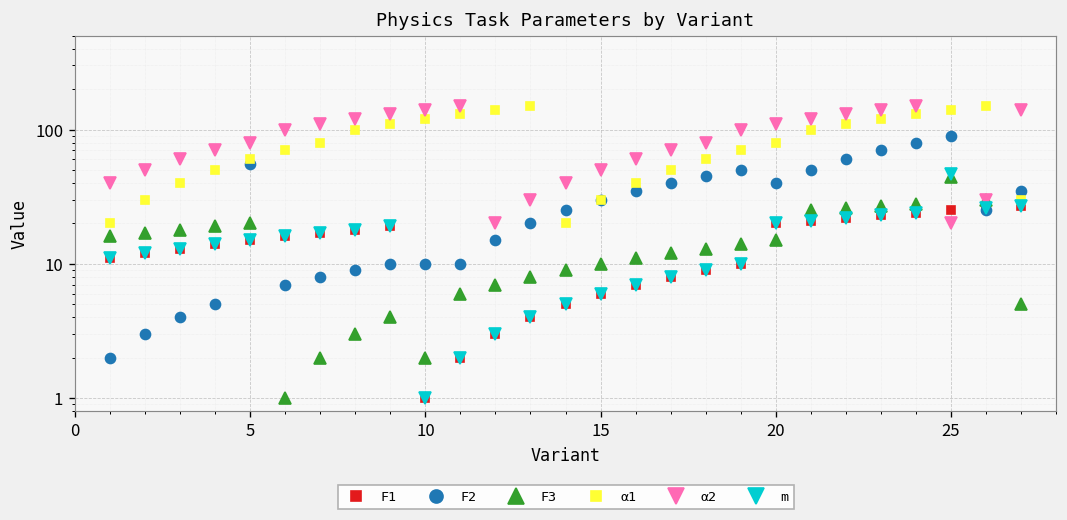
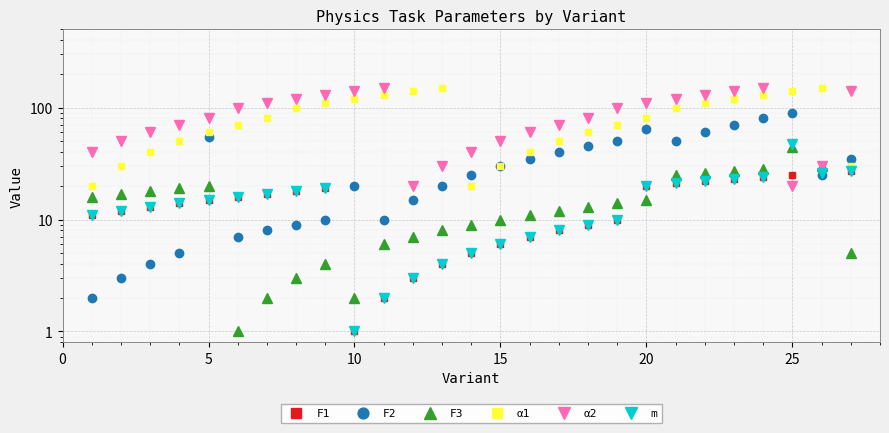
F2, 10: 10 -> 20
F2, 20: 40 -> 70
